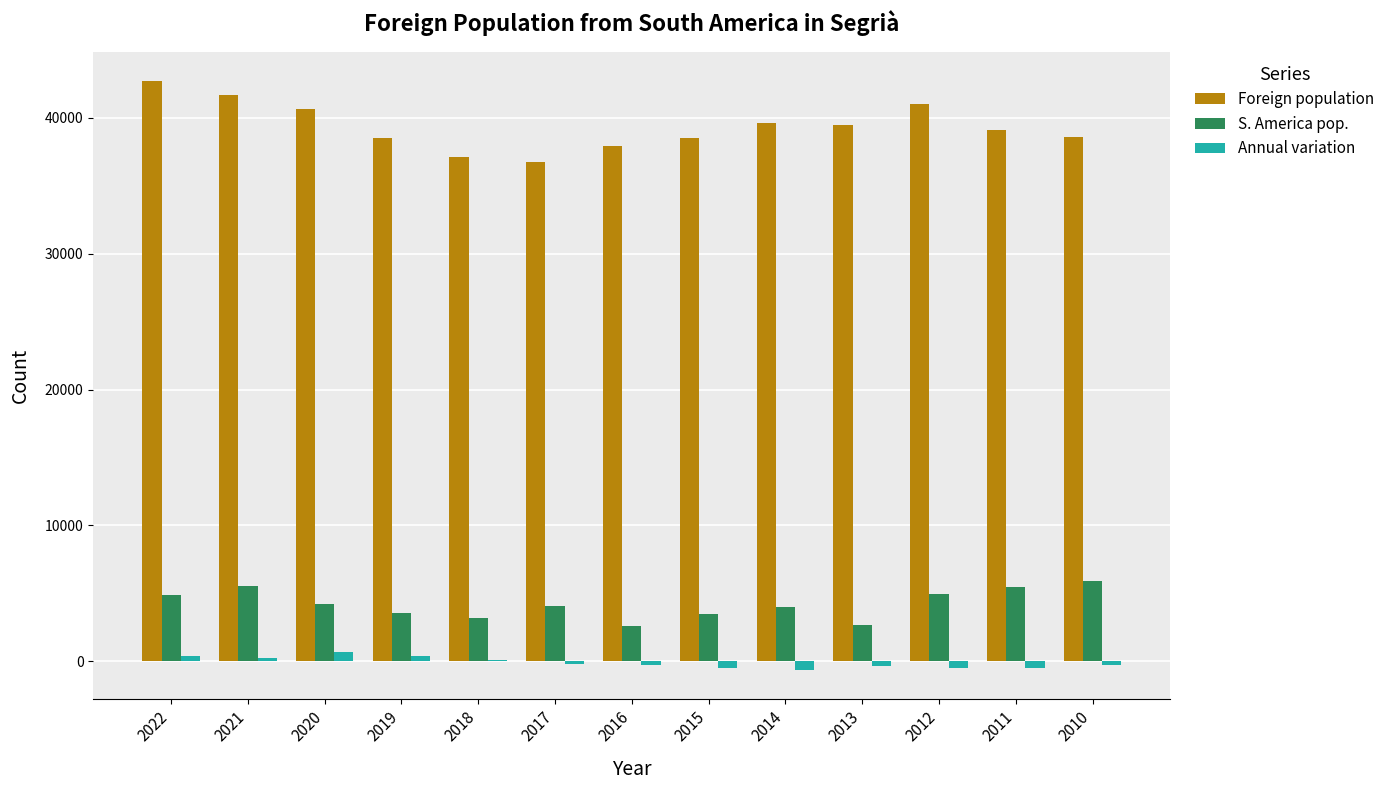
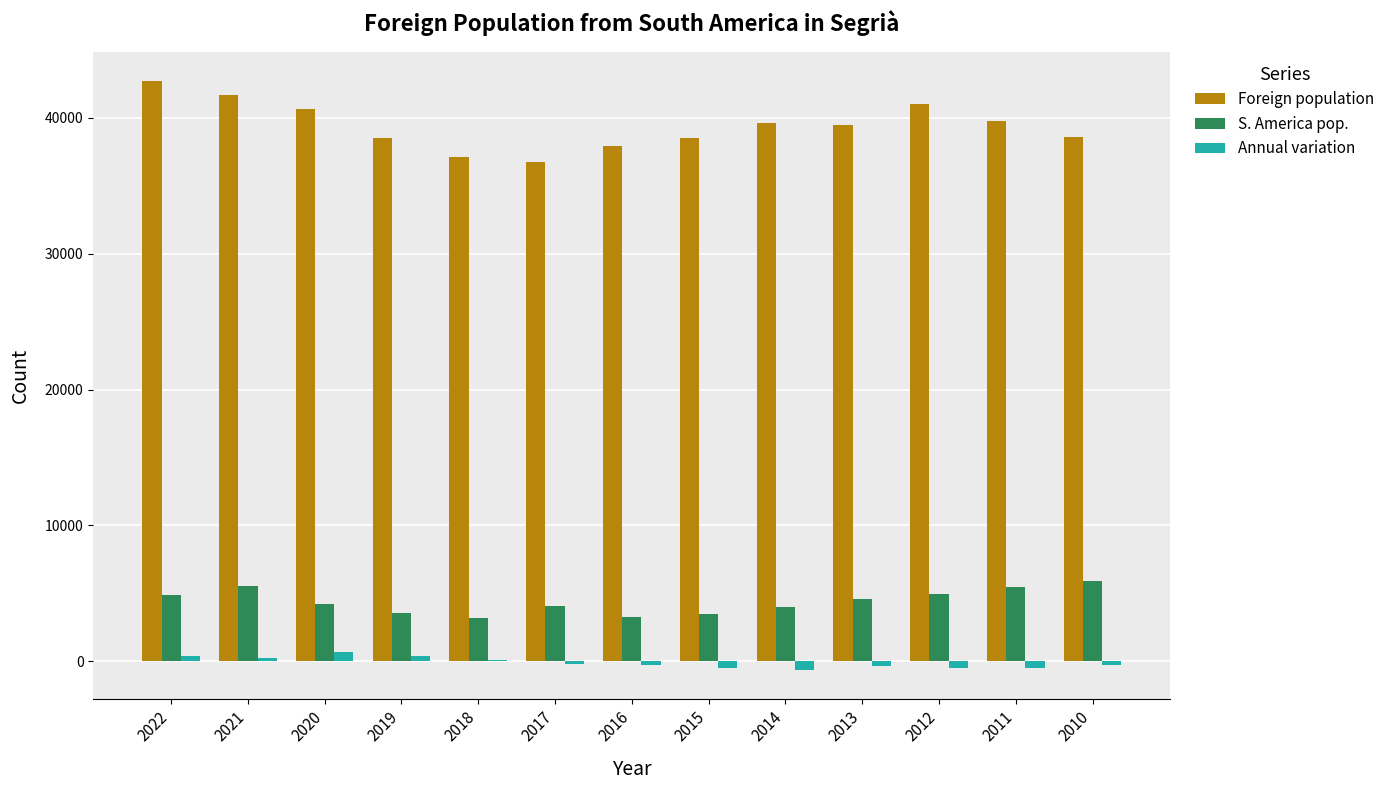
S. America pop., 2016: 2600 -> 3200
S. America pop., 2013: 2700 -> 4600
Foreign population, 2011: 39100 -> 39800
